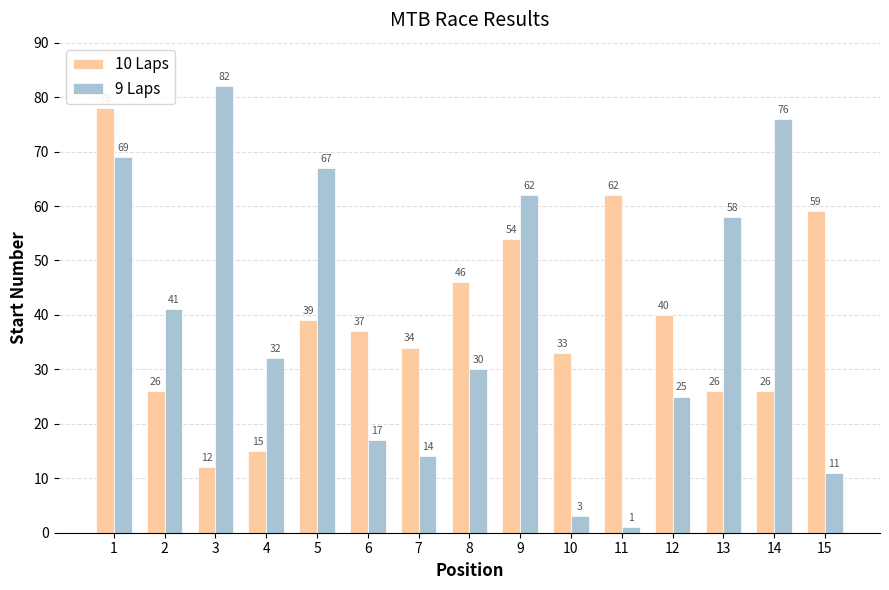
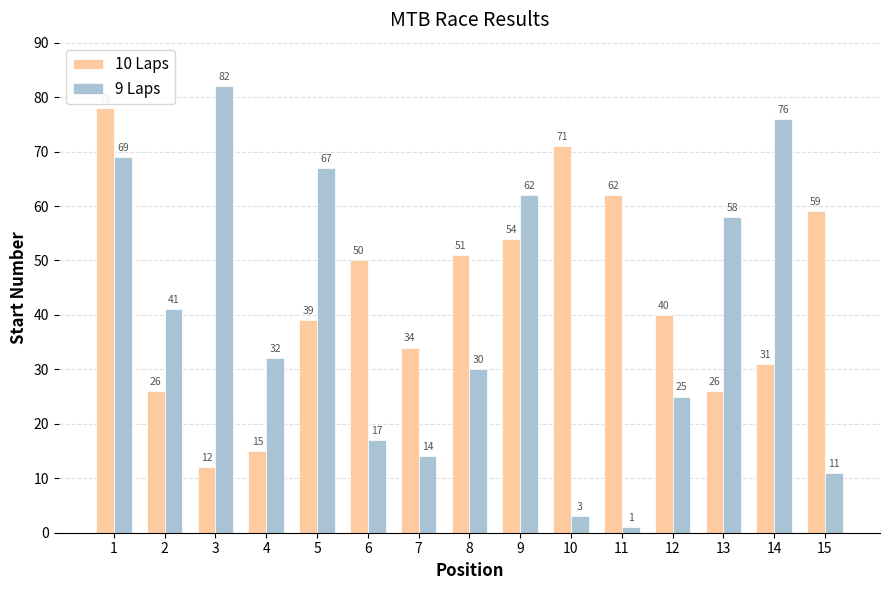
10 Laps, 6: 37 -> 50
10 Laps, 8: 46 -> 51
10 Laps, 10: 33 -> 71
10 Laps, 14: 26 -> 31
